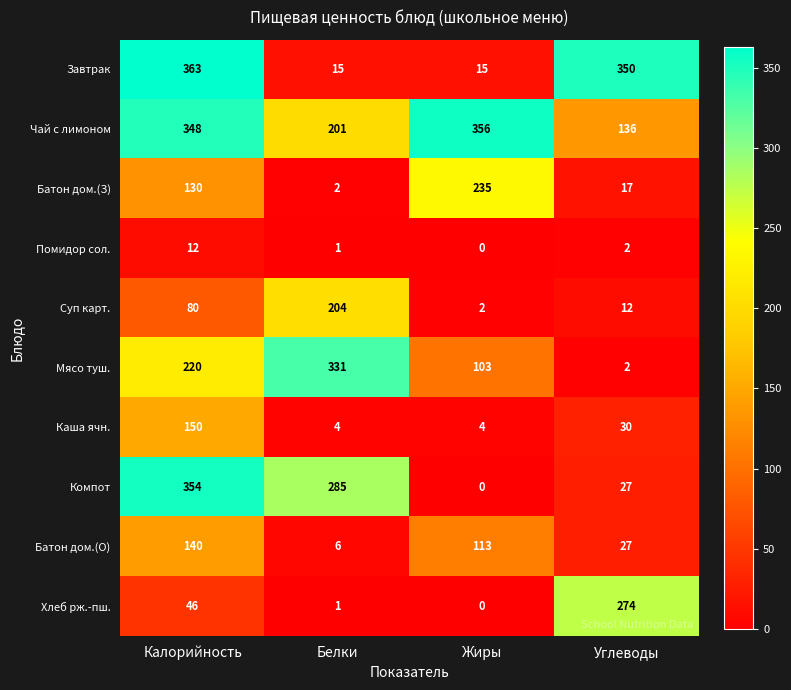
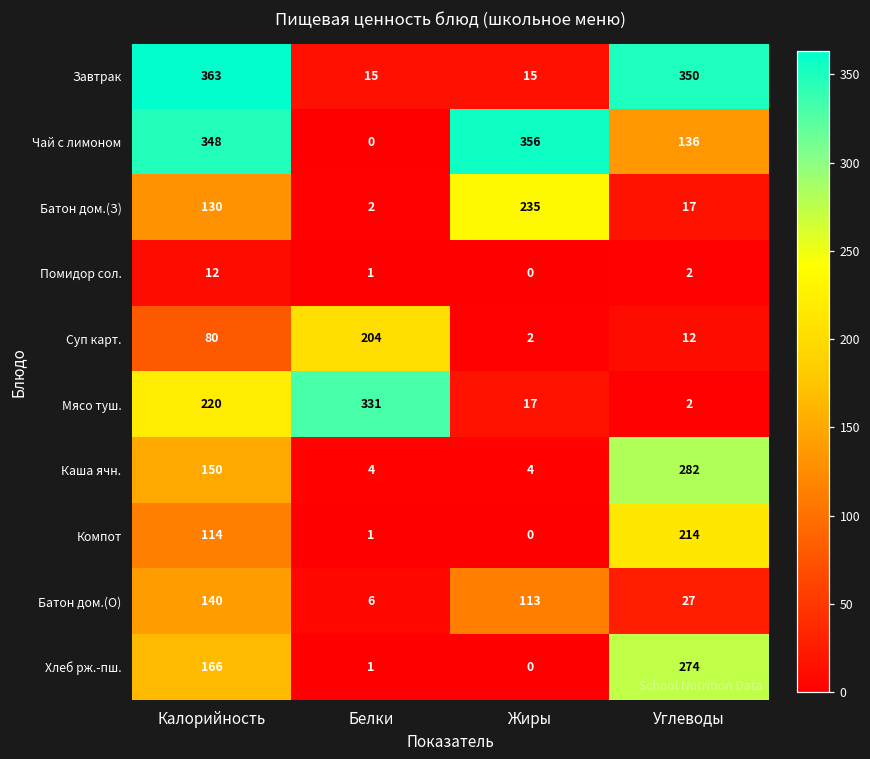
Чай с лимоном, Белки: 201 -> 0
Мясо туш., Жиры: 103 -> 17
Каша ячн., Углеводы: 30 -> 282
Компот, Калорийность: 354 -> 114
Компот, Белки: 285 -> 1
Компот, Углеводы: 27 -> 214
Хлеб рж.-пш., Калорийность: 46 -> 166
